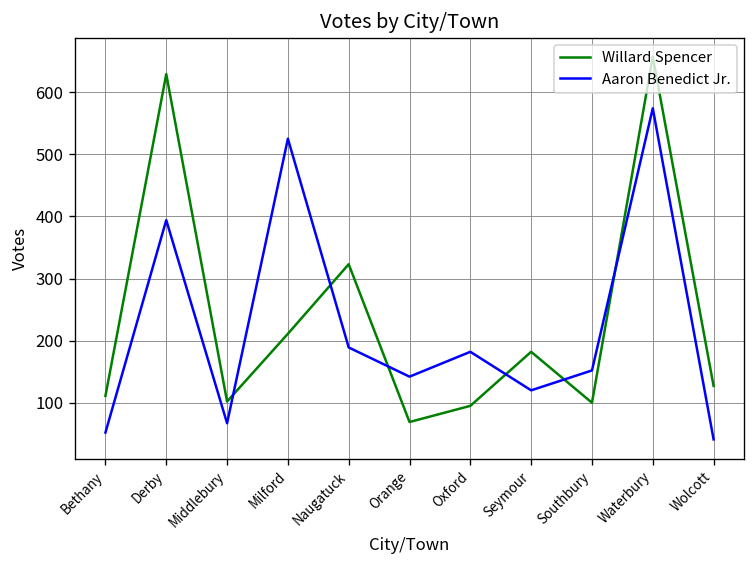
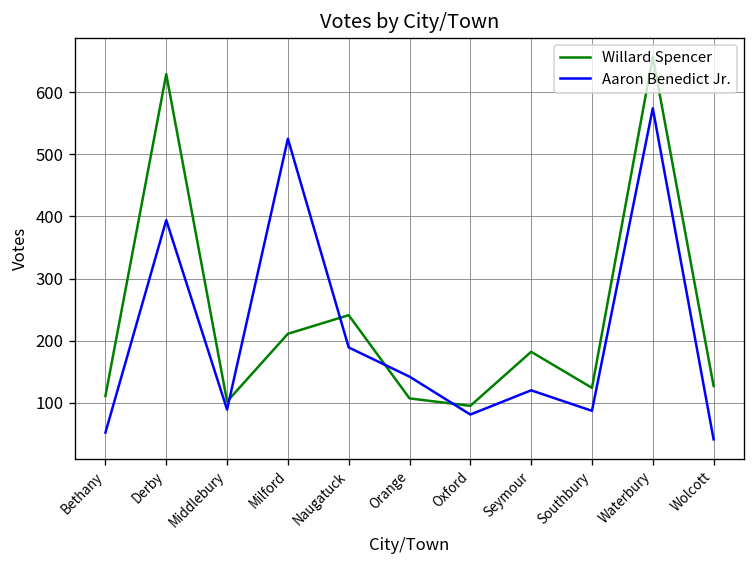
Aaron Benedict Jr., Middlebury: 70 -> 90
Willard Spencer, Naugatuck: 320 -> 240
Willard Spencer, Orange: 70 -> 110
Aaron Benedict Jr., Oxford: 180 -> 80
Willard Spencer, Southbury: 100 -> 120
Aaron Benedict Jr., Southbury: 150 -> 90
